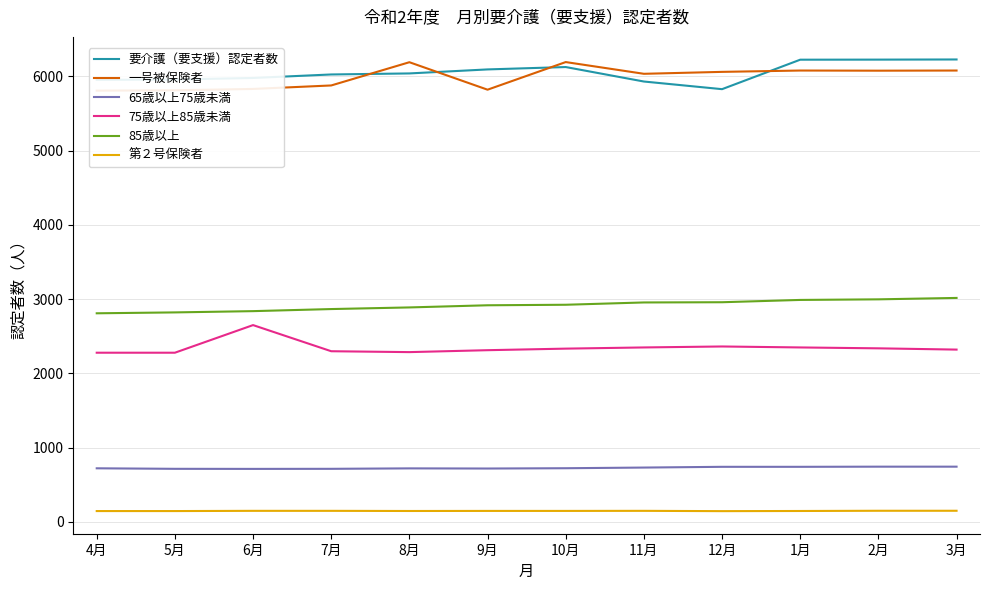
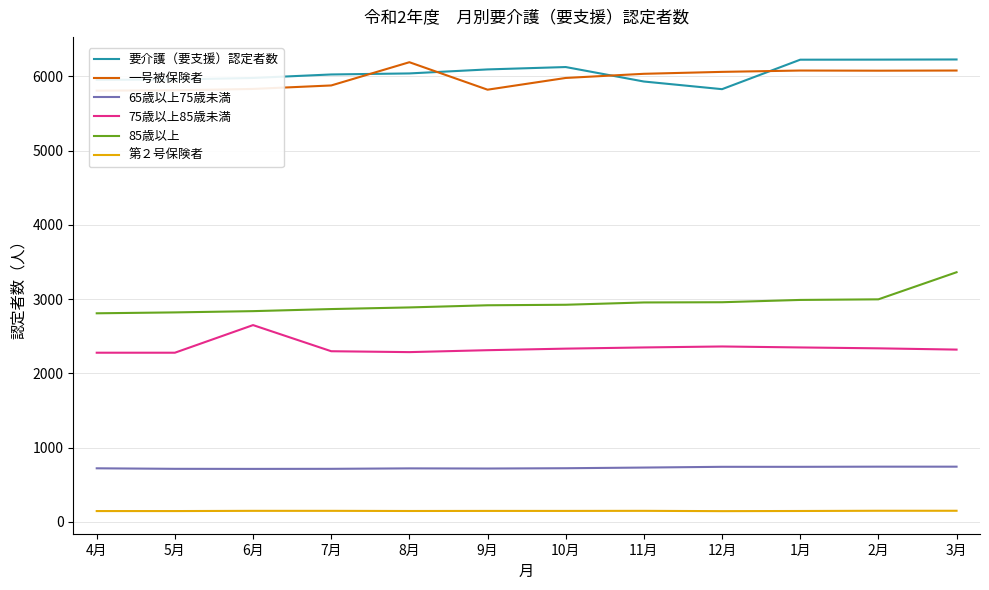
一号被保険者, 10月: 6200 -> 6000
85歳以上, 3月: 3000 -> 3400
